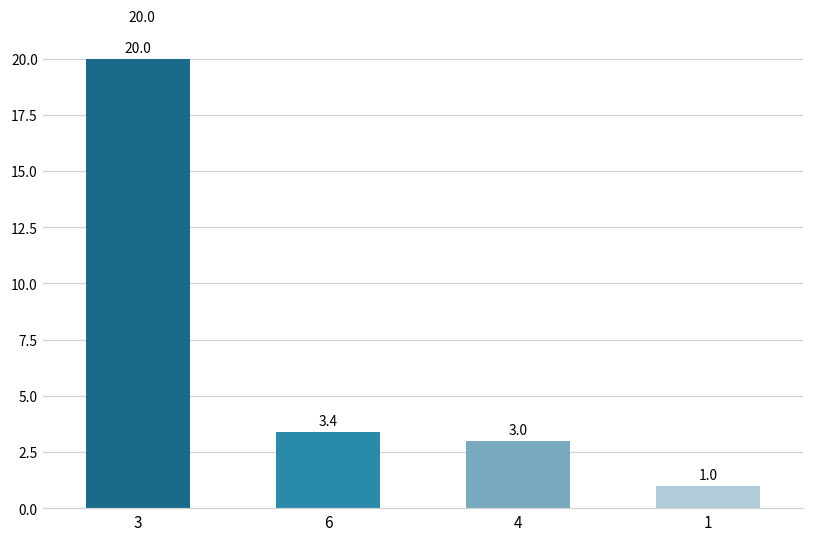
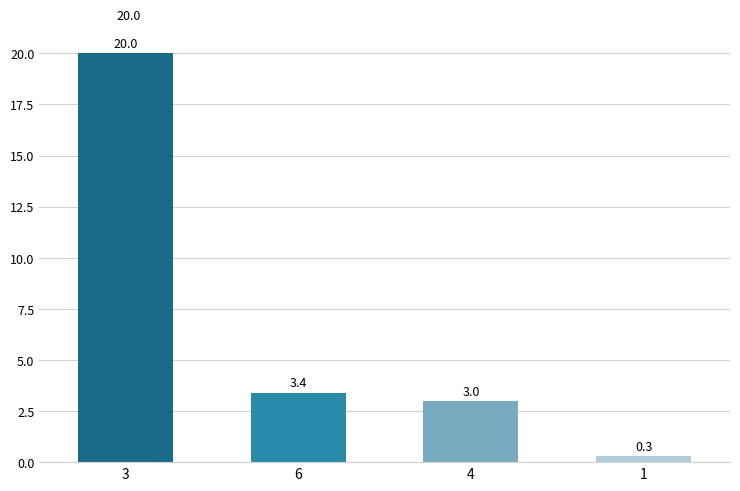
1: 1.0 -> 0.3
